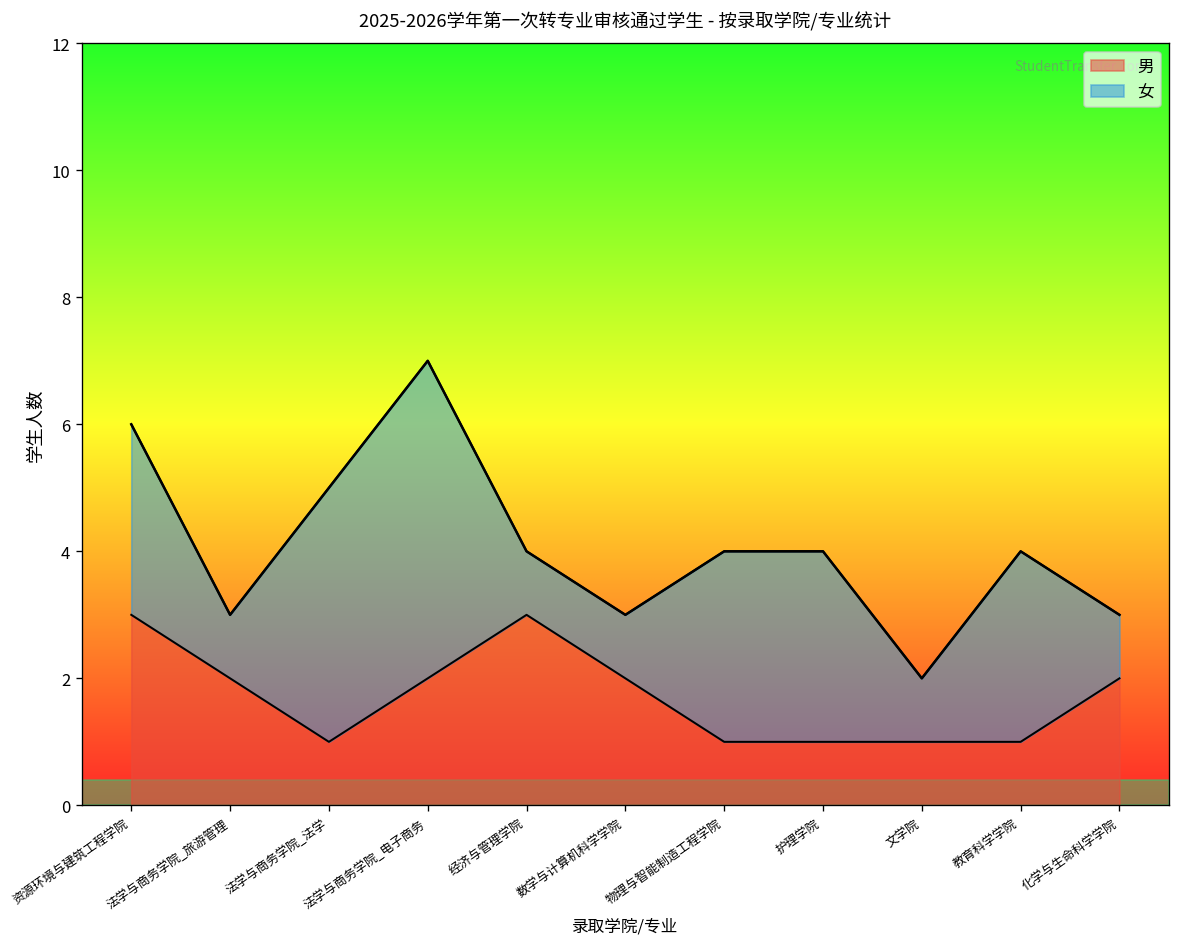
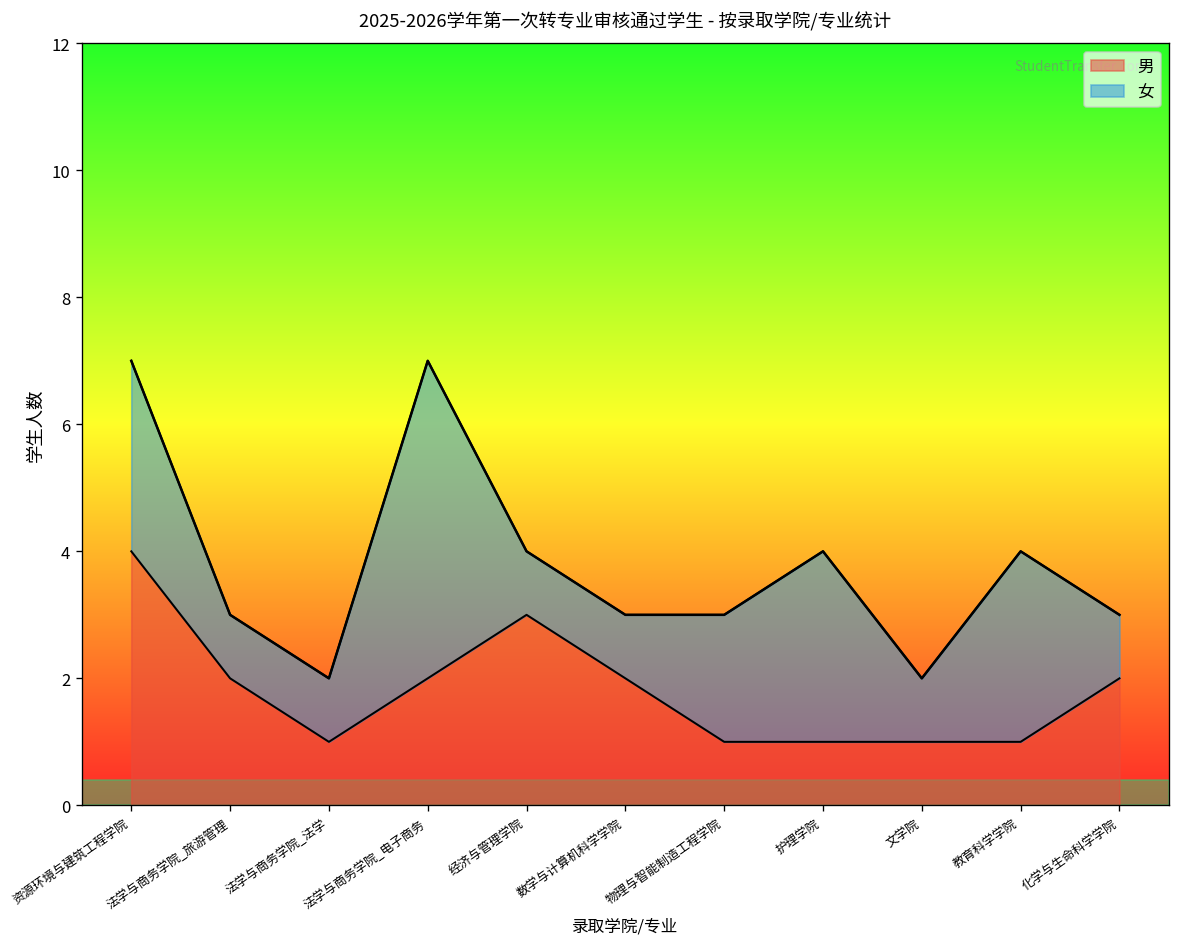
男, 资源环境与建筑工程学院: 3 -> 4
女, 法学与商务学院_法学: 4 -> 1
女, 物理与智能制造工程学院: 3 -> 2
